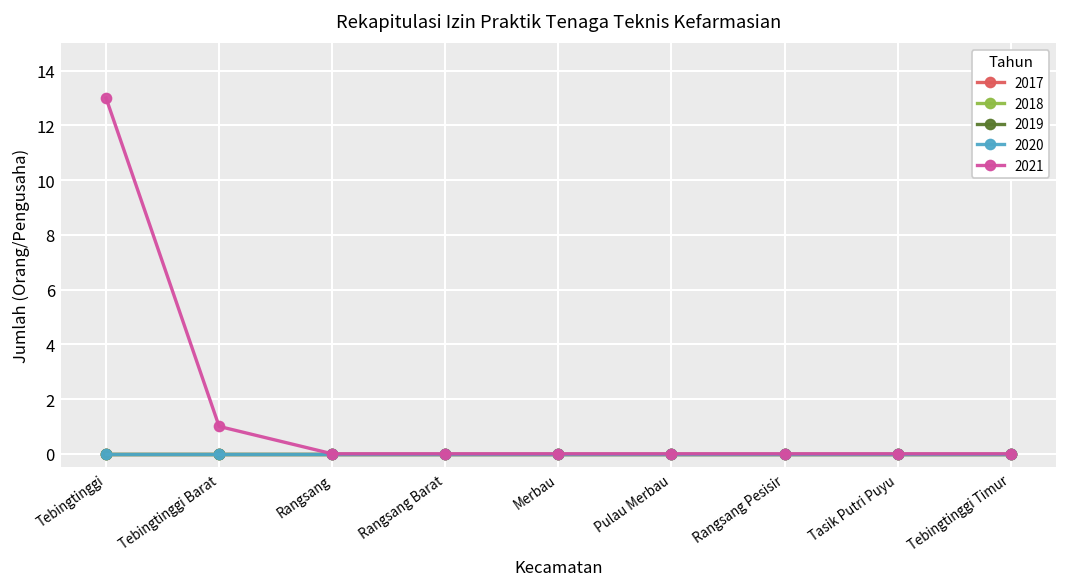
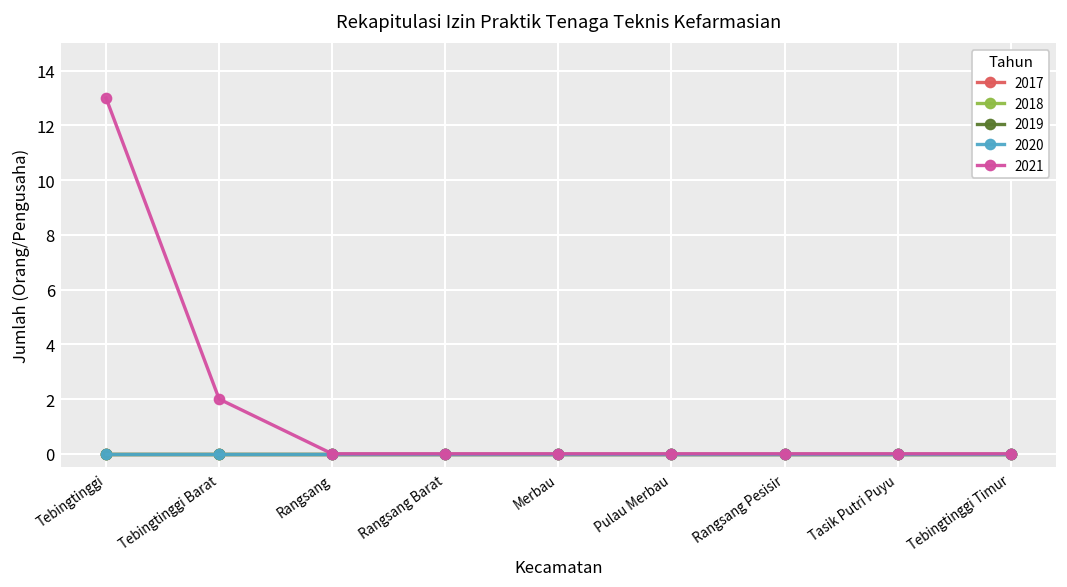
2021, Tebingtinggi Barat: 1 -> 2
